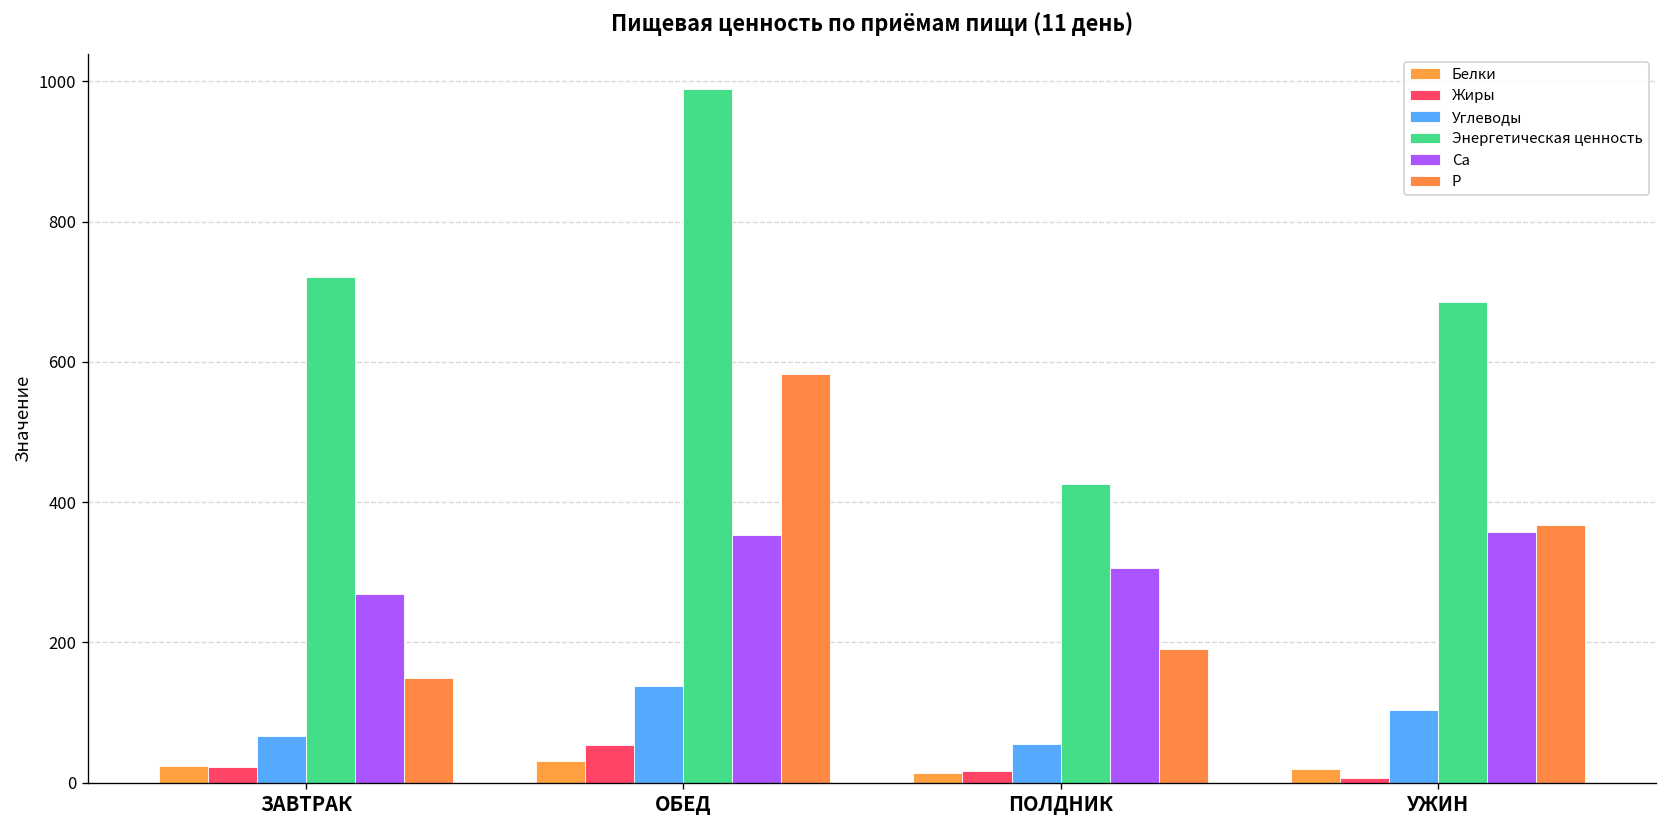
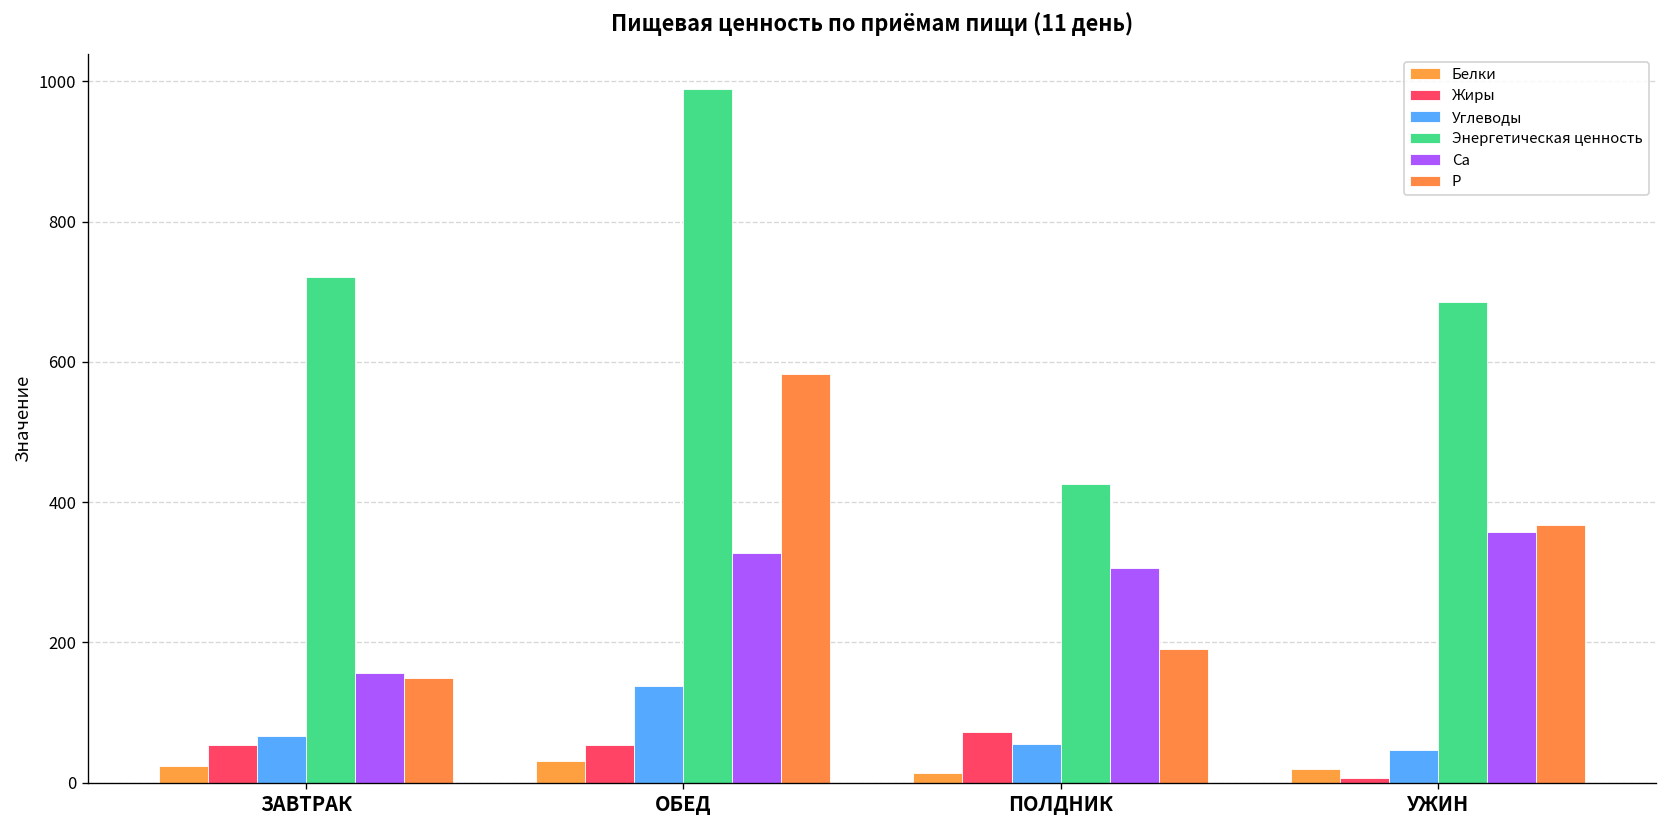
Жиры, ЗАВТРАК: 20 -> 50
Са, ЗАВТРАК: 270 -> 160
Са, ОБЕД: 350 -> 330
Жиры, ПОЛДНИК: 20 -> 70
Углеводы, УЖИН: 100 -> 50
